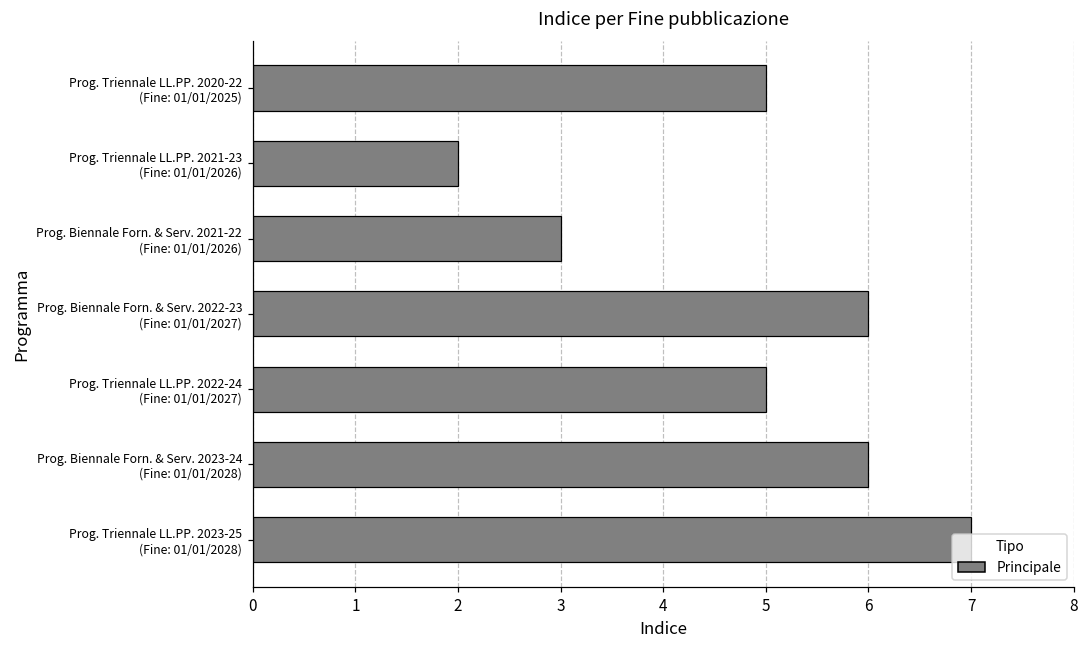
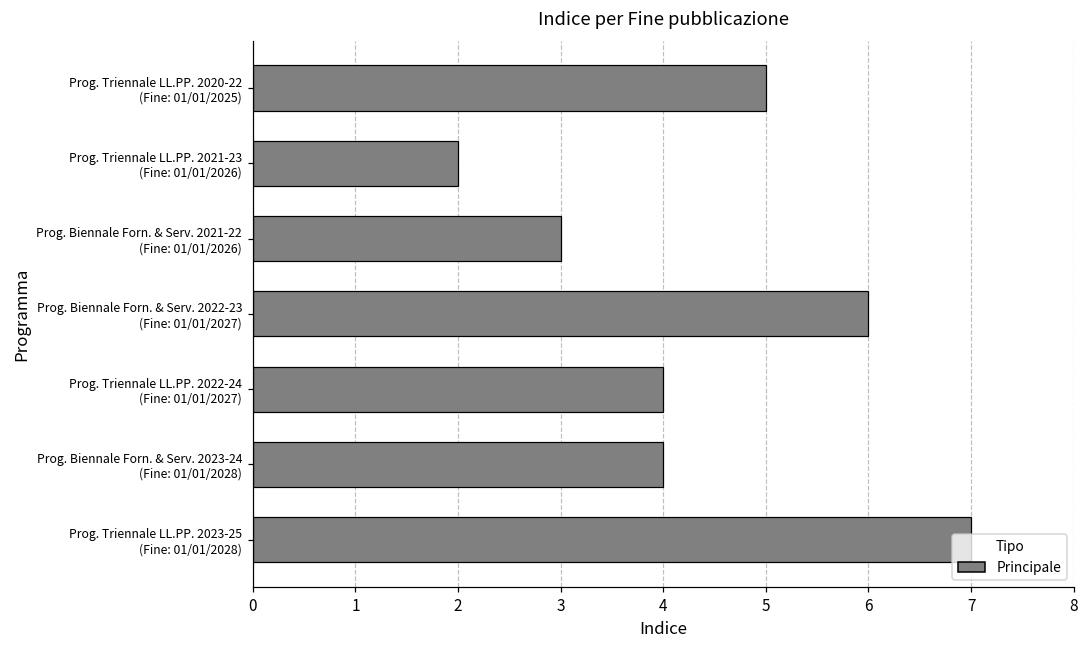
Prog. Triennale LL.PP. 2022-24 (Fine: 01/01/2027): 5 -> 4
Prog. Biennale Forn. & Serv. 2023-24 (Fine: 01/01/2028): 6 -> 4
